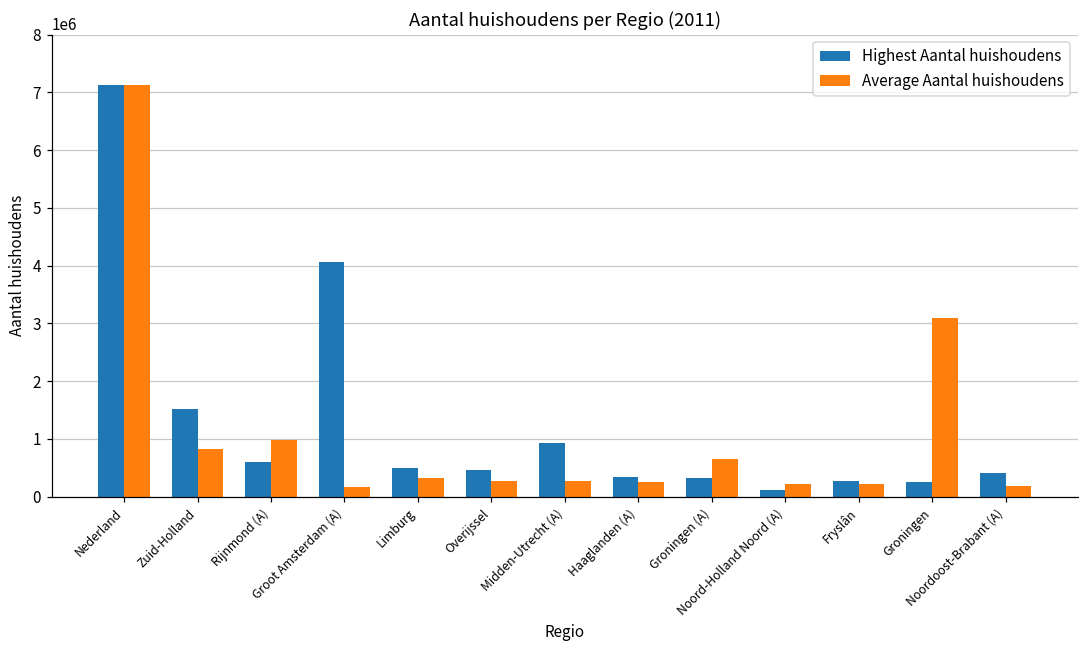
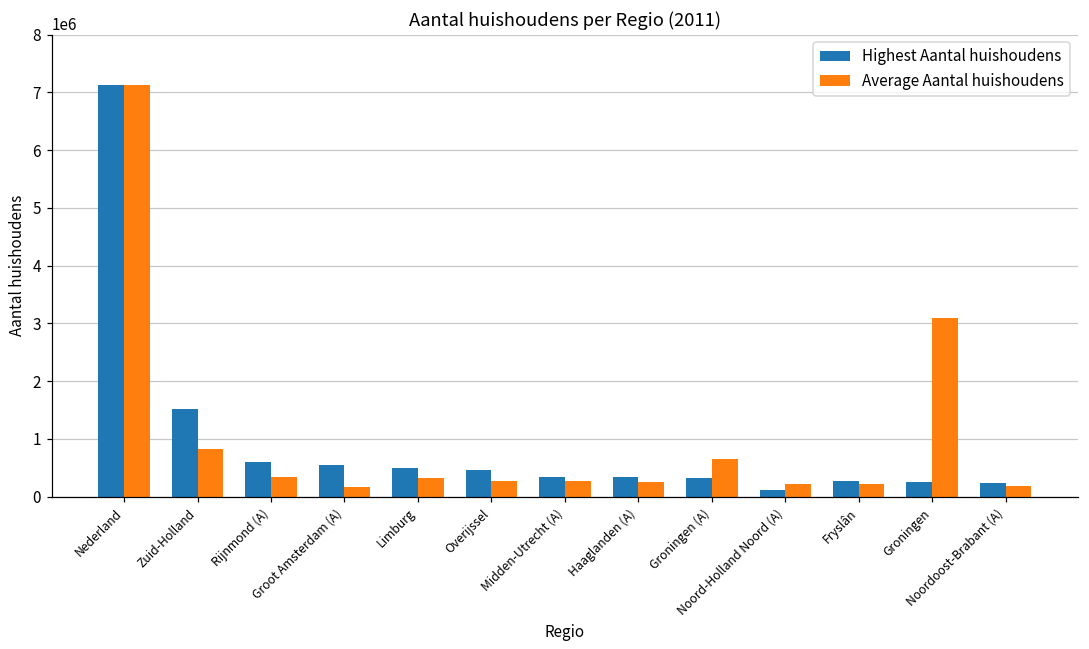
Average Aantal huishoudens, Rijnmond (A): 1000000 -> 300000
Highest Aantal huishoudens, Groot Amsterdam (A): 4100000 -> 600000
Highest Aantal huishoudens, Midden-Utrecht (A): 900000 -> 300000
Highest Aantal huishoudens, Noordoost-Brabant (A): 400000 -> 200000
